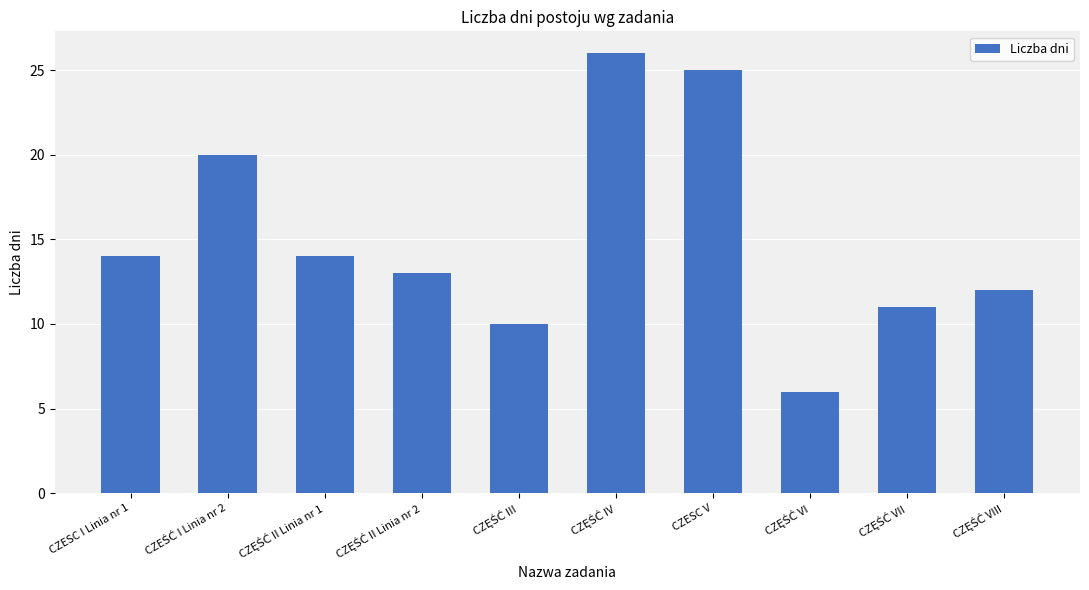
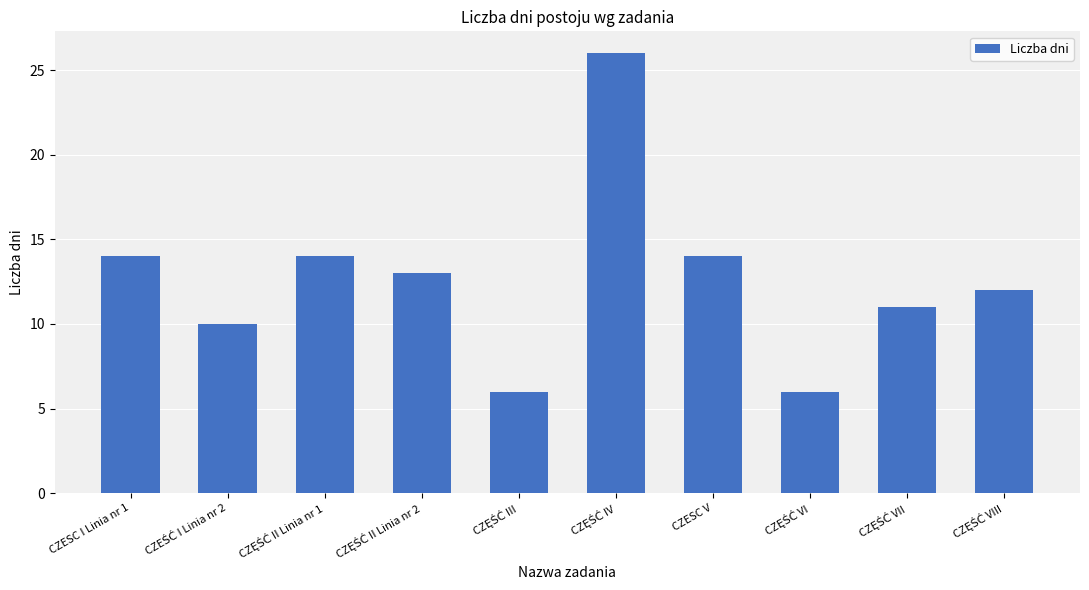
CZEŚĆ I Linia nr 2: 20 -> 10
CZĘŚĆ III: 10 -> 6
CZESC V: 25 -> 14
